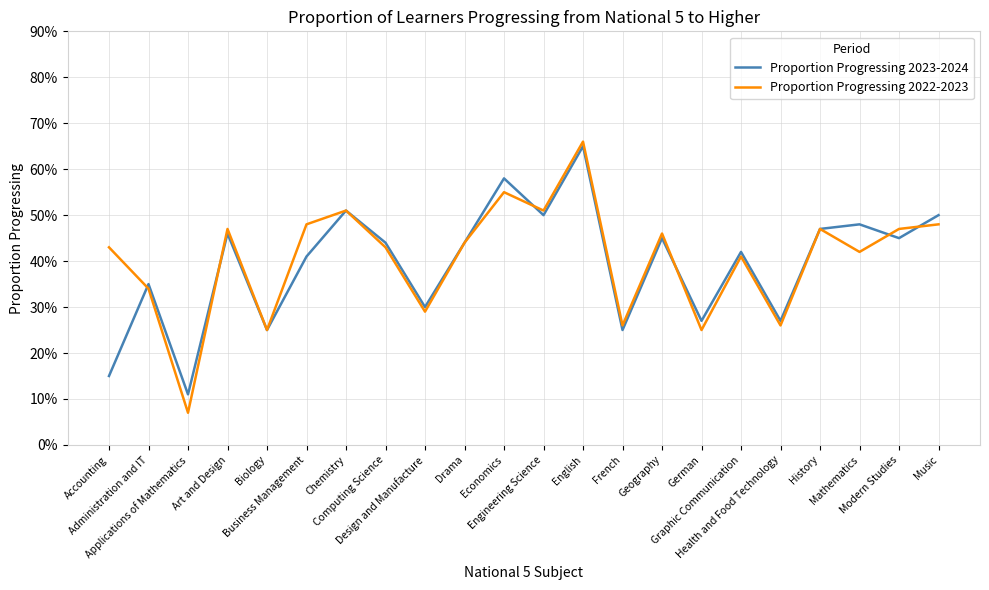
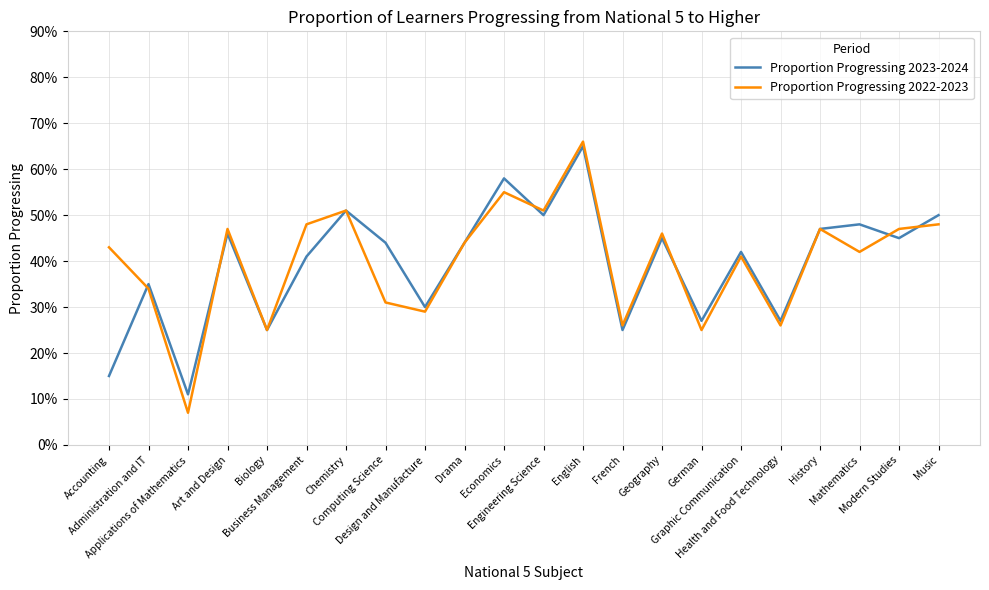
Proportion Progressing 2022-2023, Computing Science: 43% -> 31%
